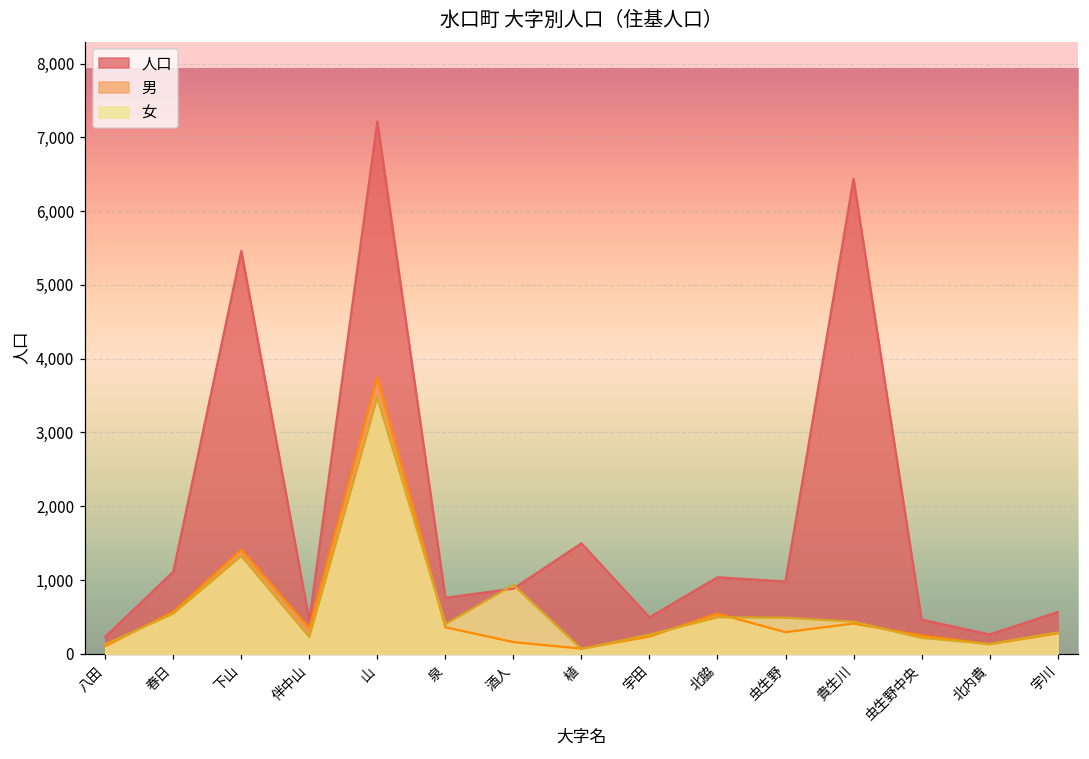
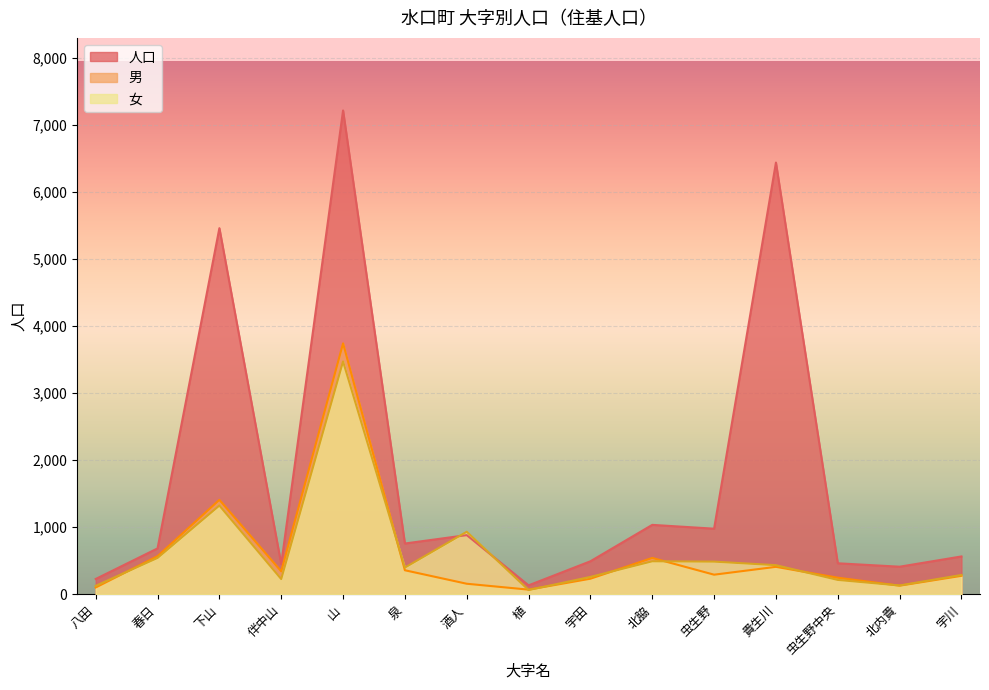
人口, 春日: 1,100 -> 700
人口, 植: 1,500 -> 100
人口, 北内貴: 300 -> 400
